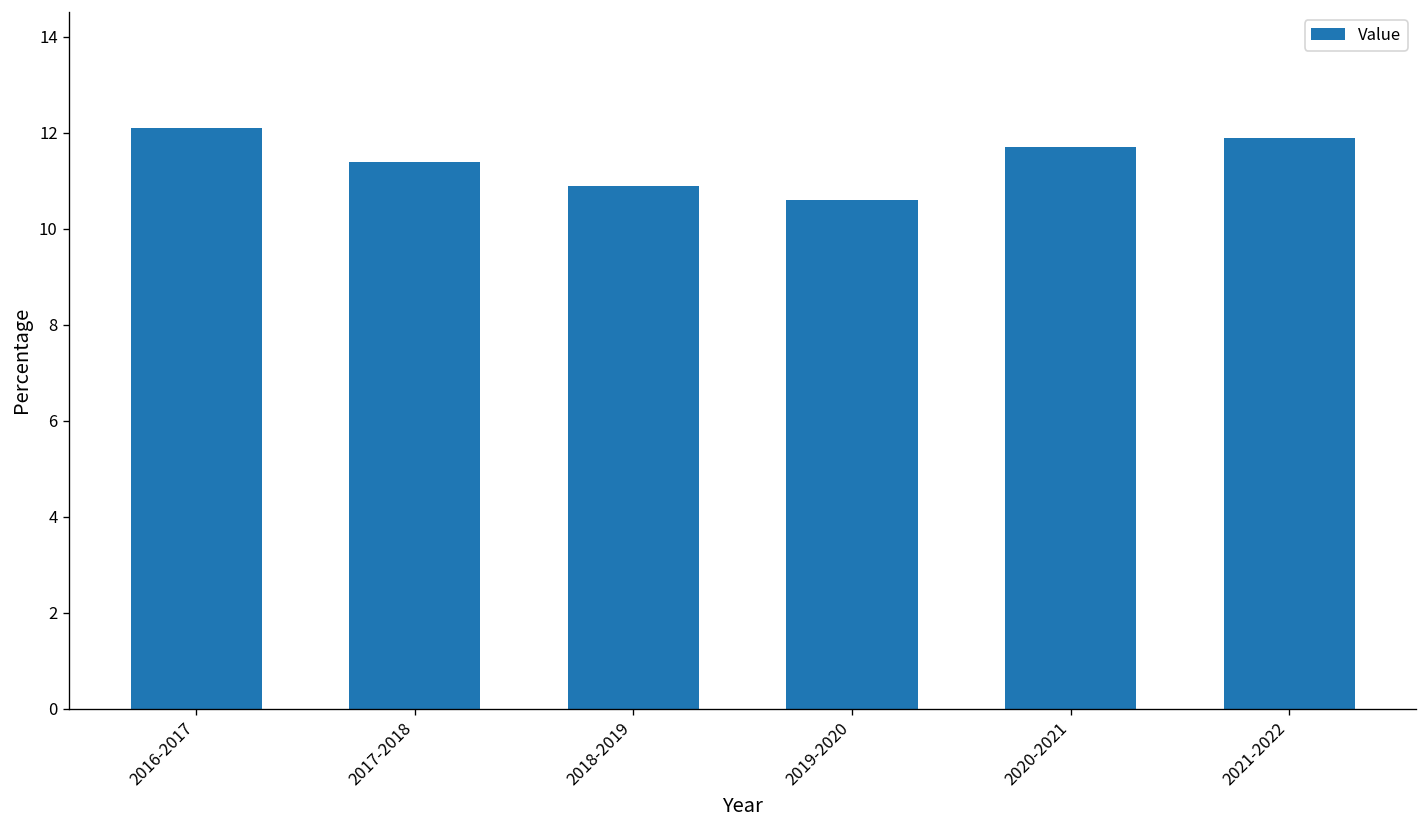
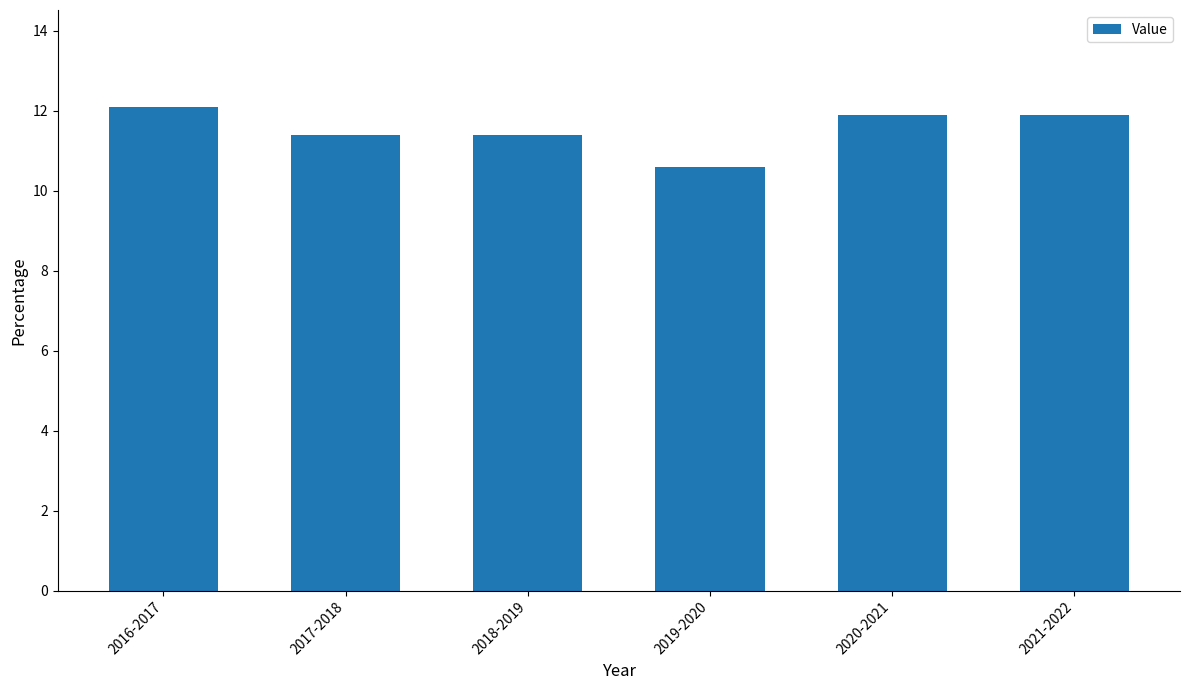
2018-2019: 10.9 -> 11.4
2020-2021: 11.7 -> 11.9
